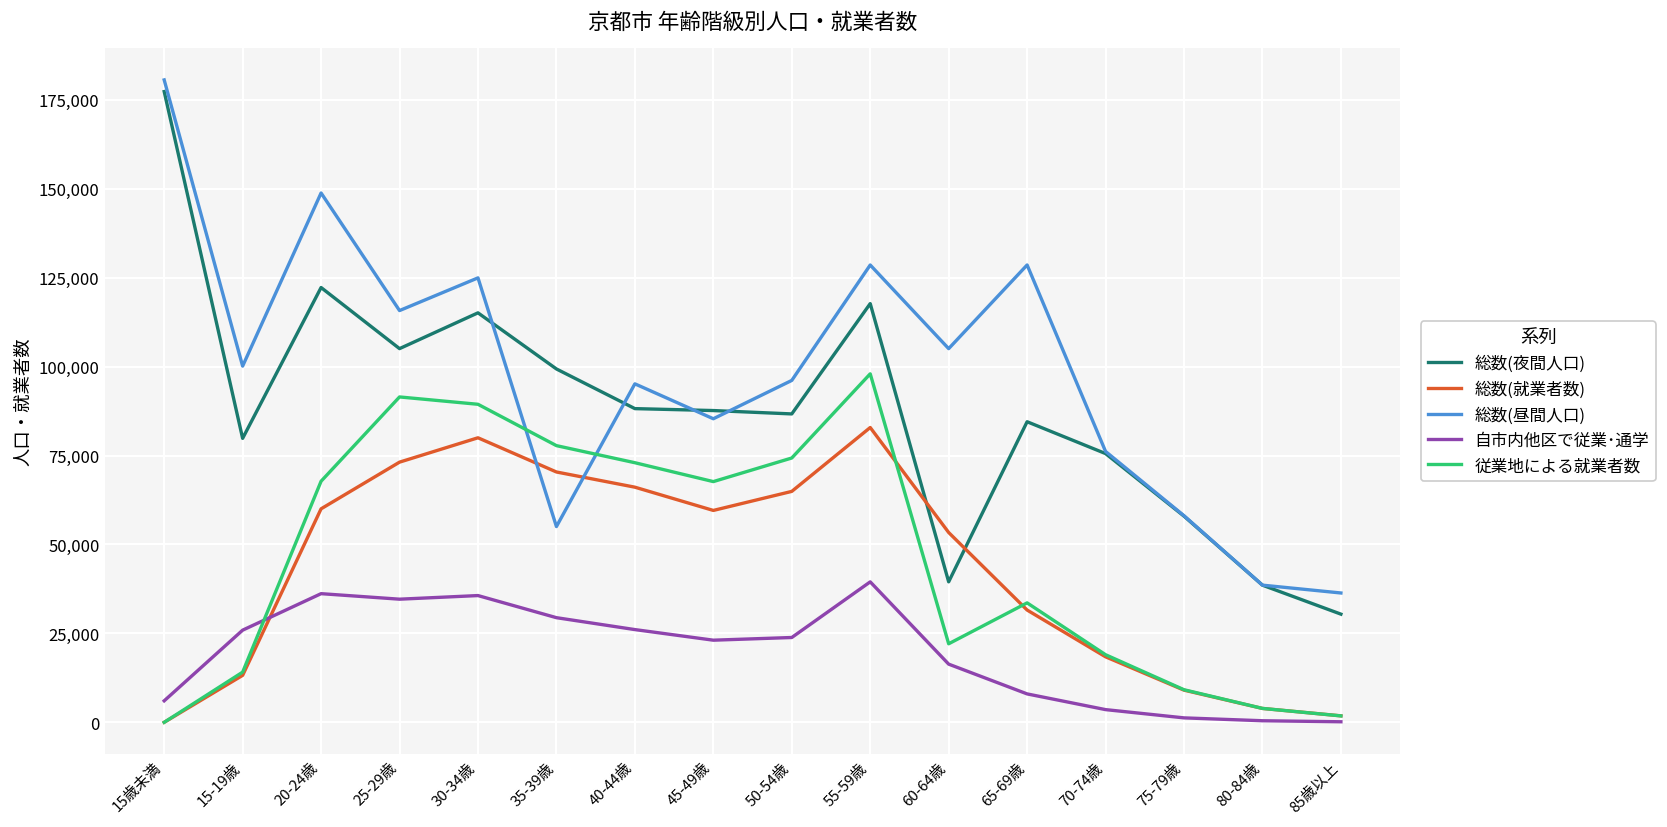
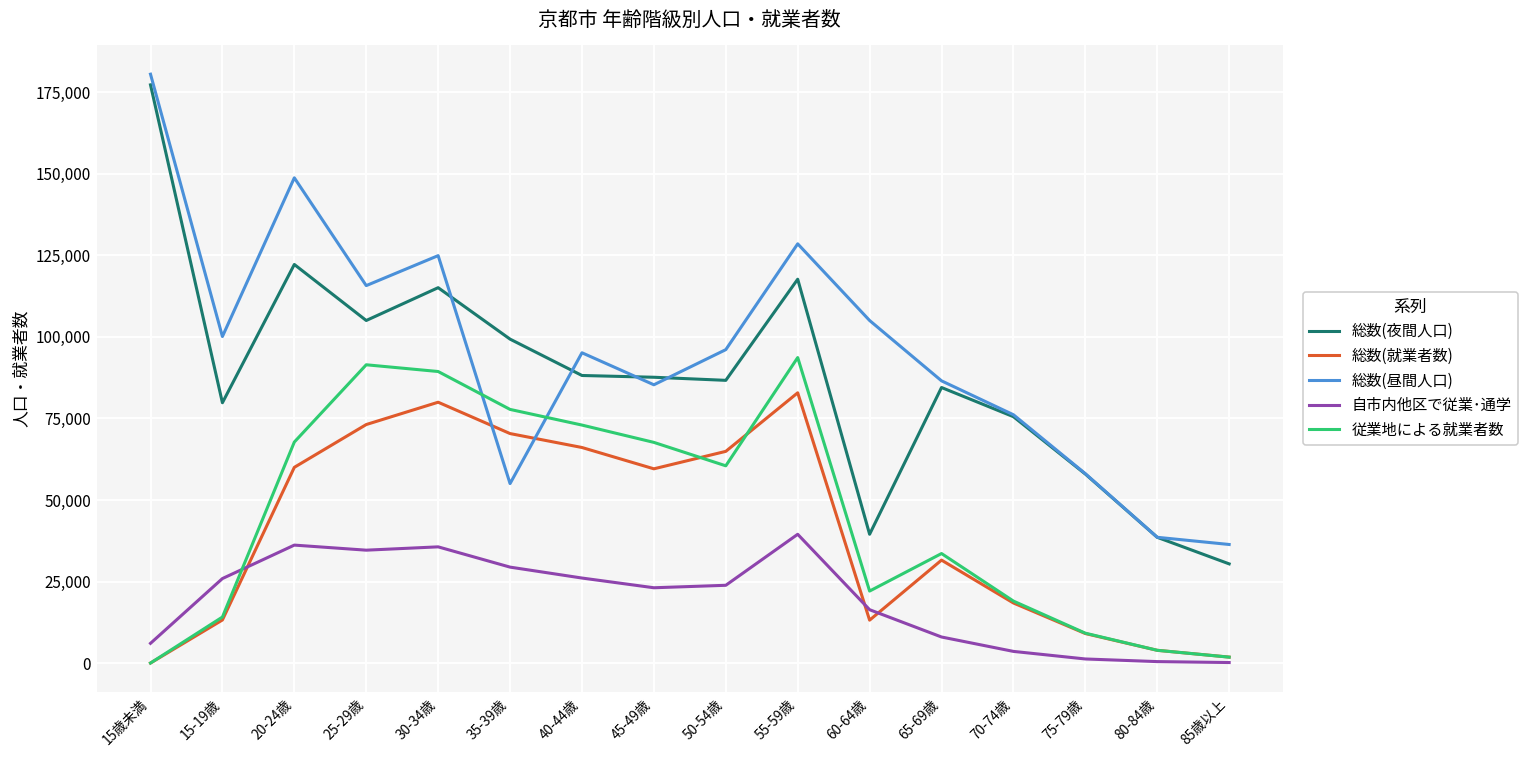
従業地による就業者数, 50-54歳: 74,000 -> 60,000
従業地による就業者数, 55-59歳: 98,000 -> 94,000
総数(就業者数), 60-64歳: 53,000 -> 13,000
総数(昼間人口), 65-69歳: 129,000 -> 87,000
